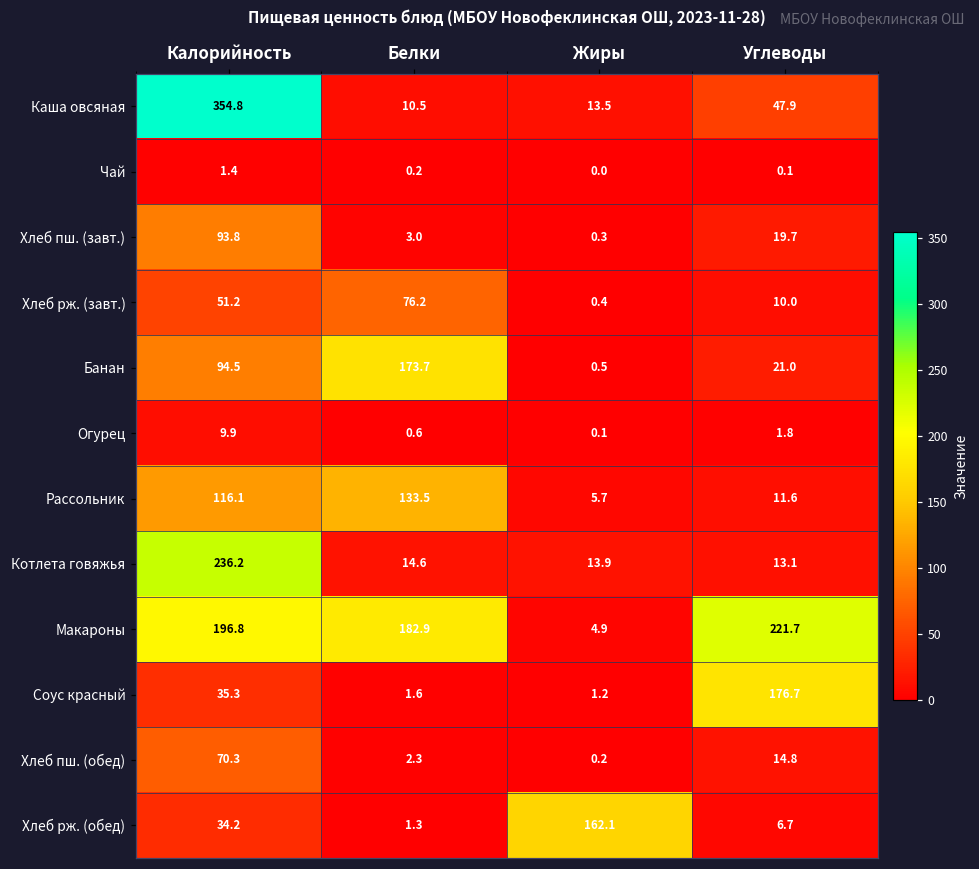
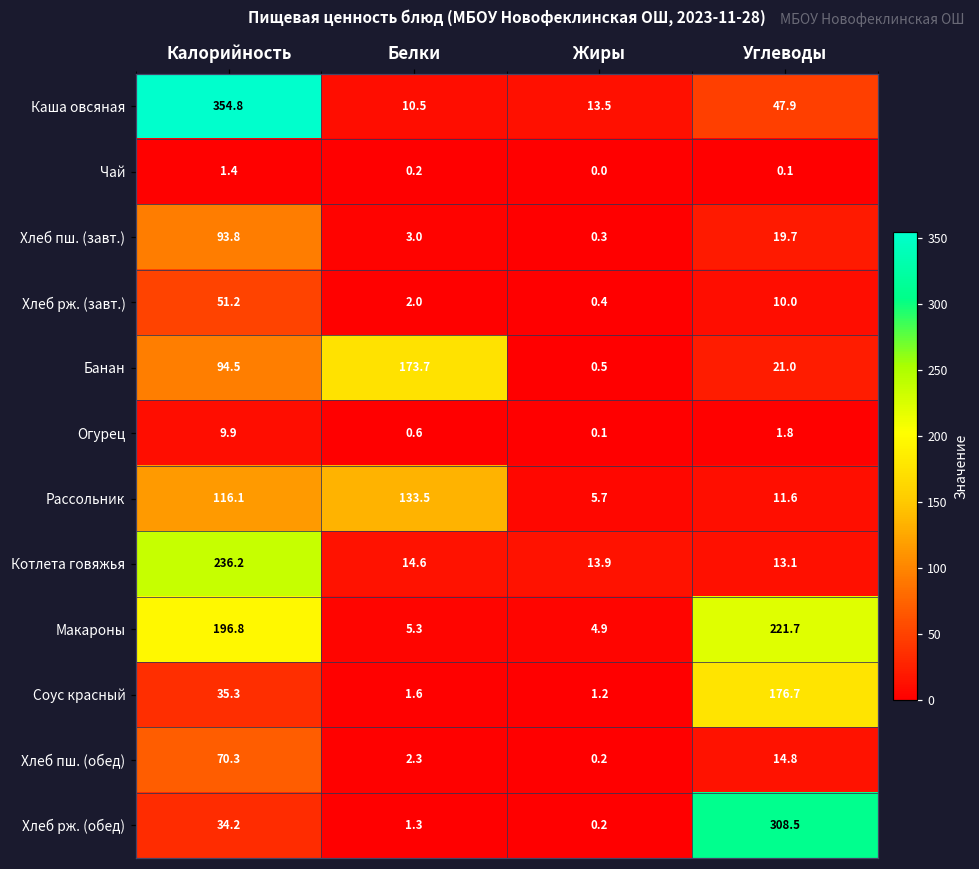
Хлеб рж. (завт.), Белки: 76.2 -> 2.0
Макароны, Белки: 182.9 -> 5.3
Хлеб рж. (обед), Жиры: 162.1 -> 0.2
Хлеб рж. (обед), Углеводы: 6.7 -> 308.5
